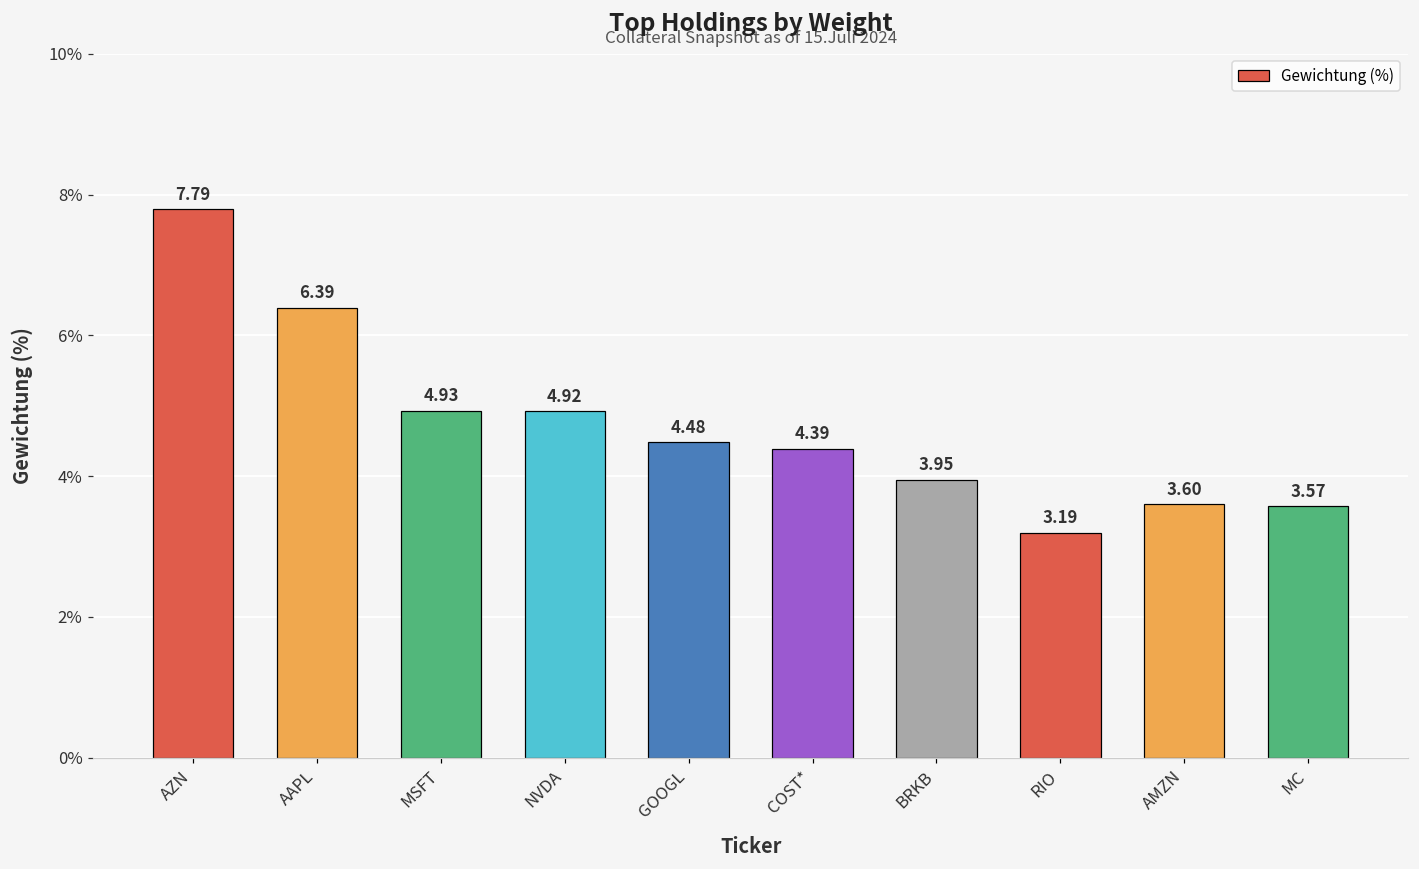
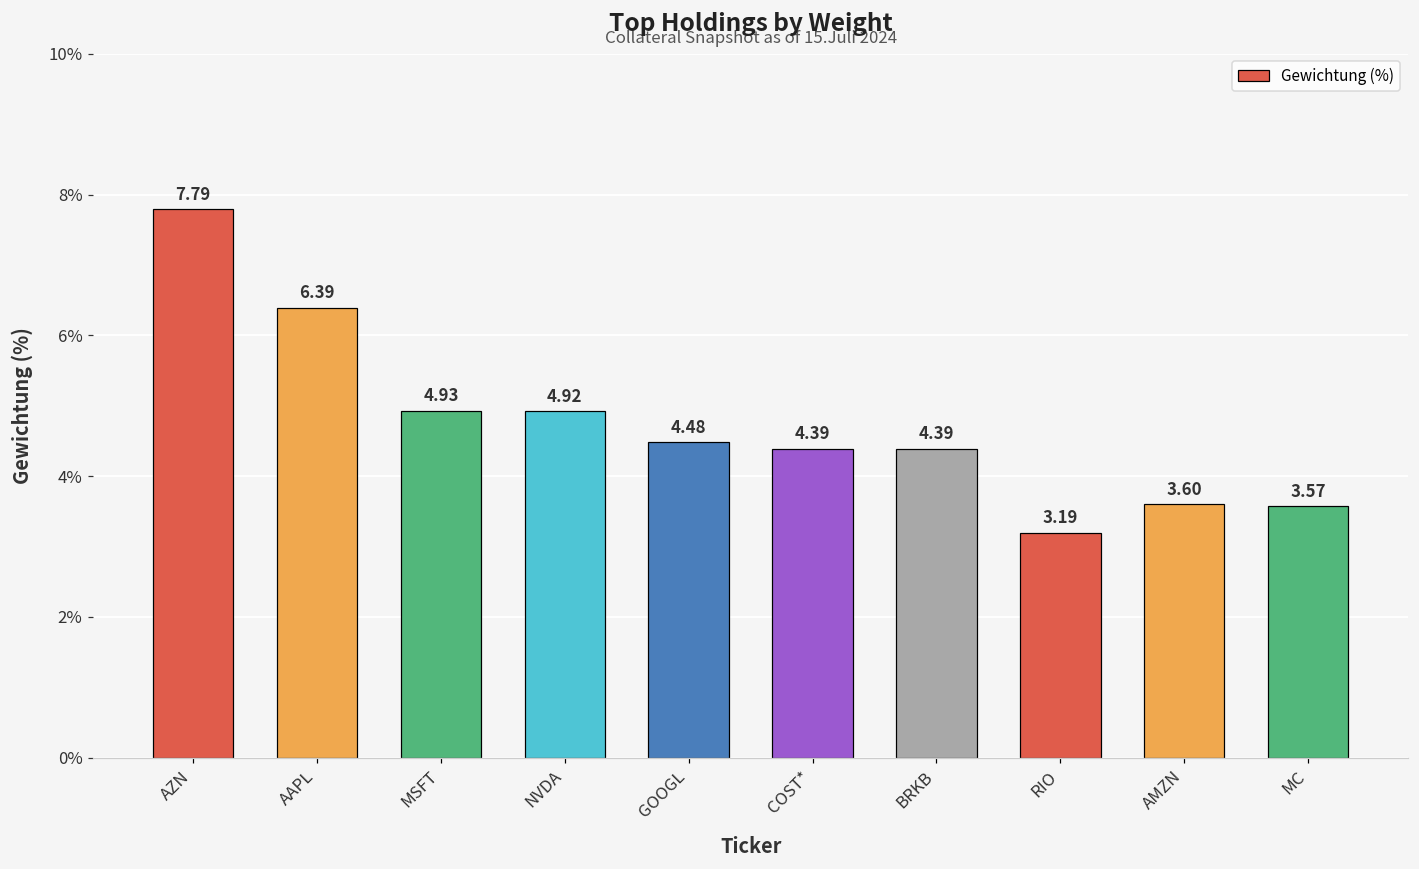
BRKB: 3.95 -> 4.39
